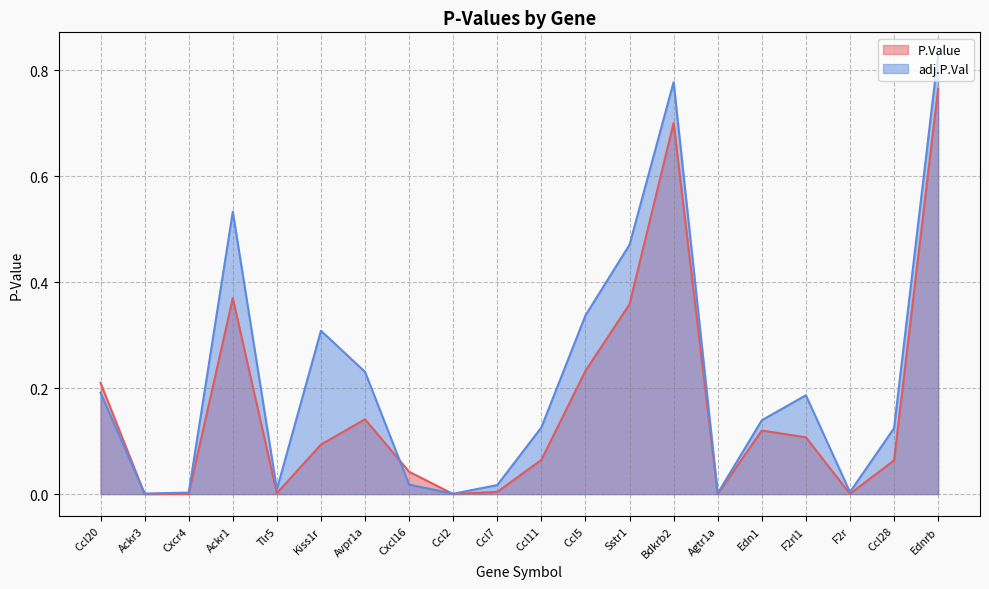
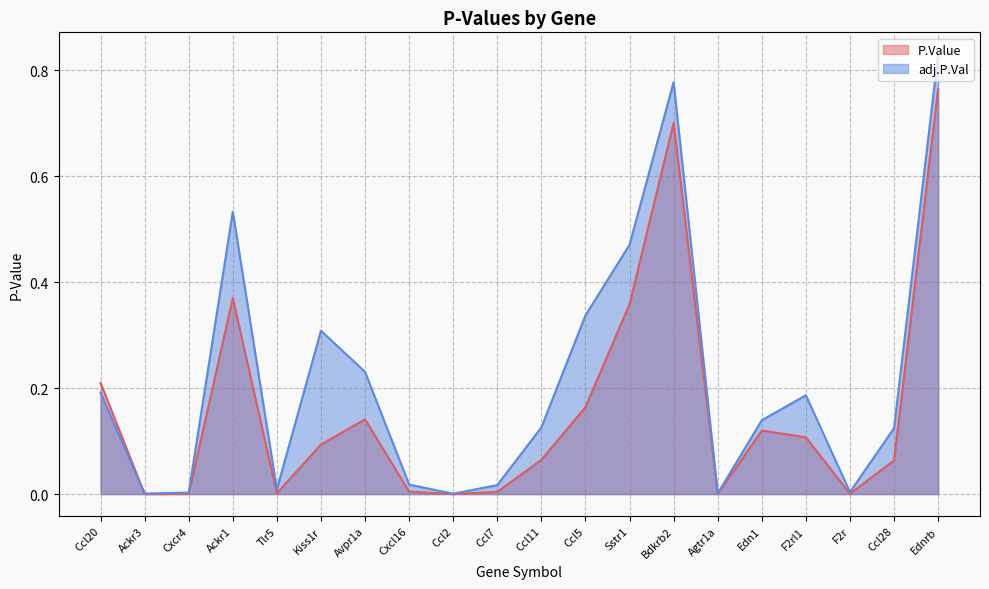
P.Value, Cxcl16: 0.04 -> 0.00
P.Value, Ccl5: 0.23 -> 0.16
